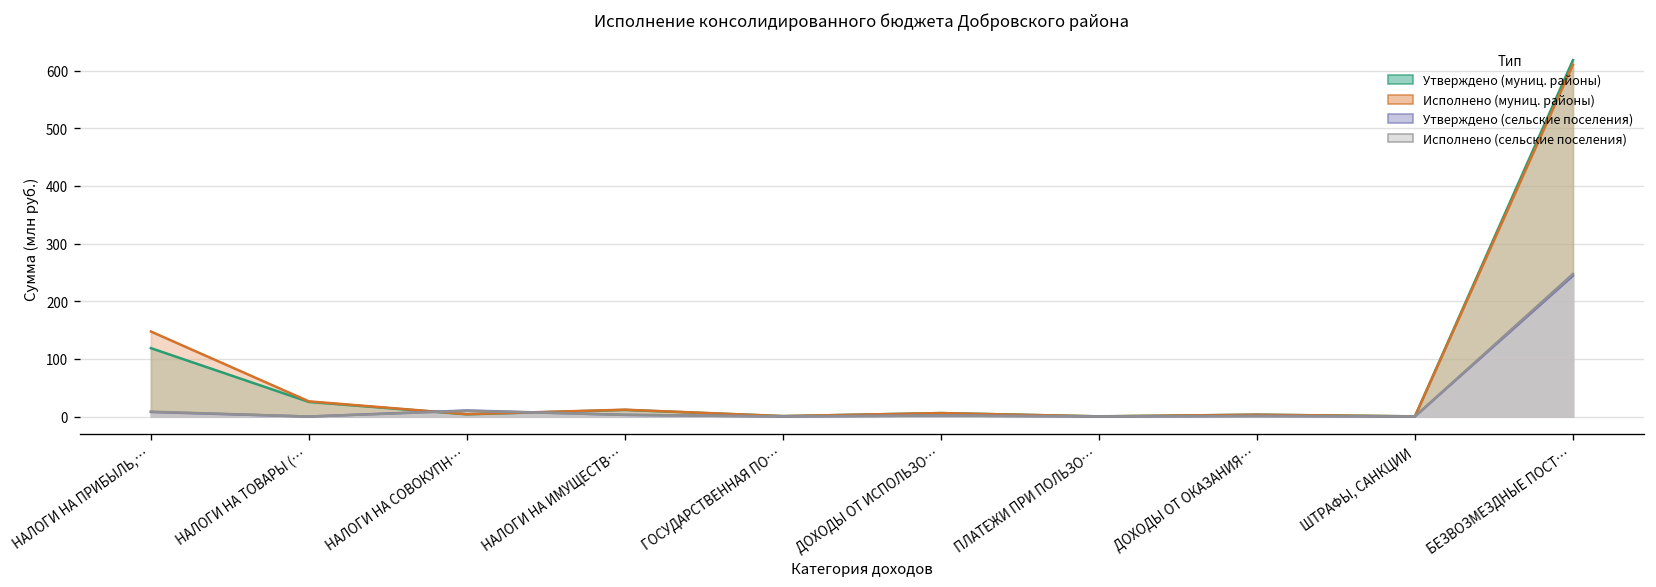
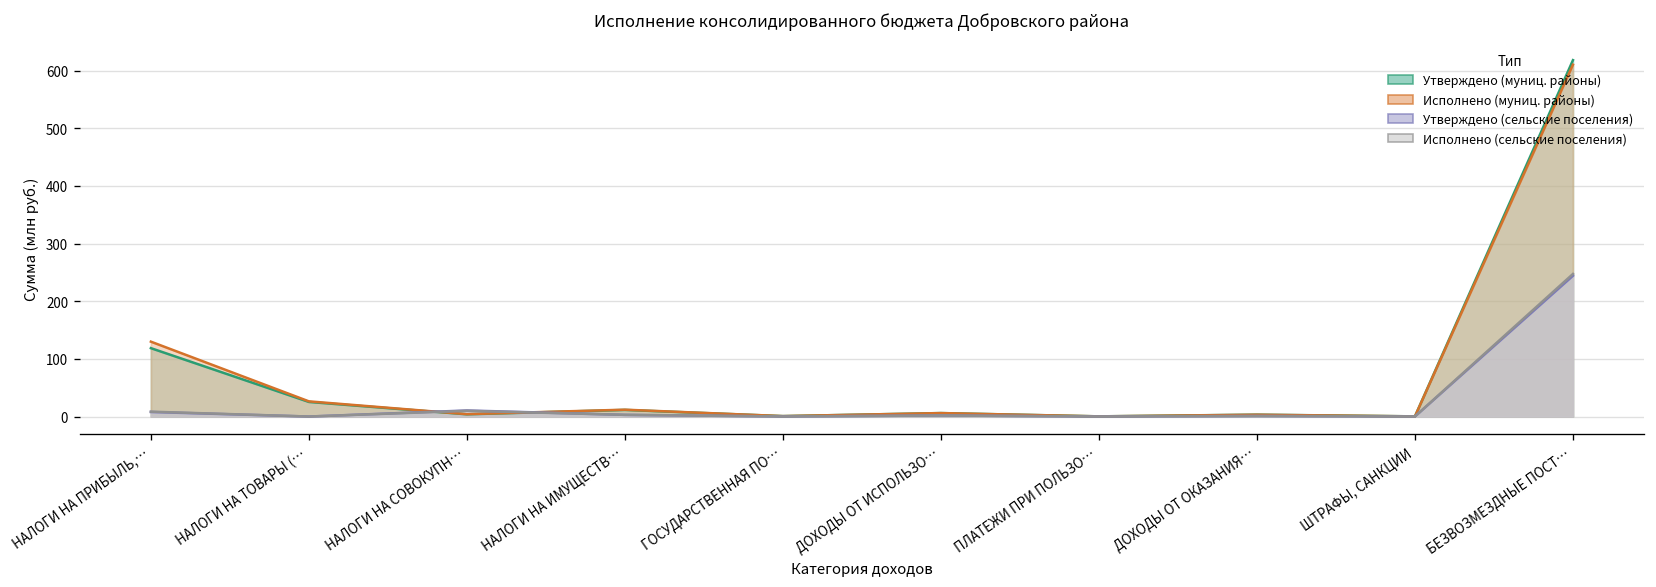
Исполнено (муниц. районы), НАЛОГИ НА ПРИБЫЛЬ,…: 150 -> 130
